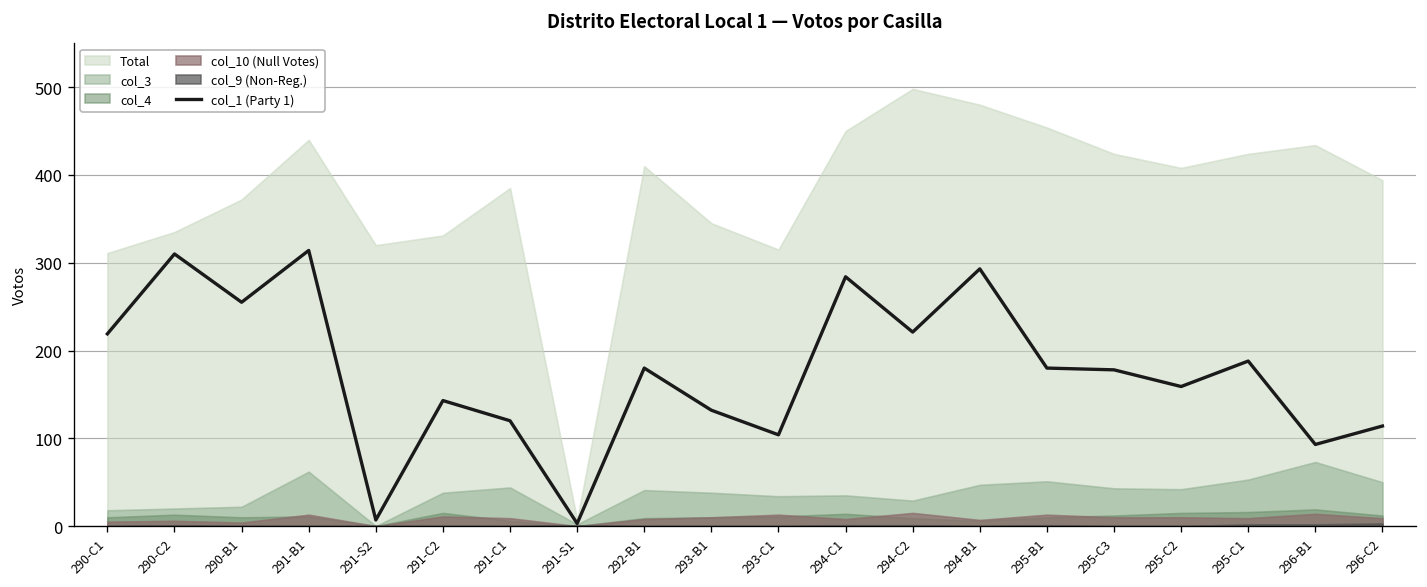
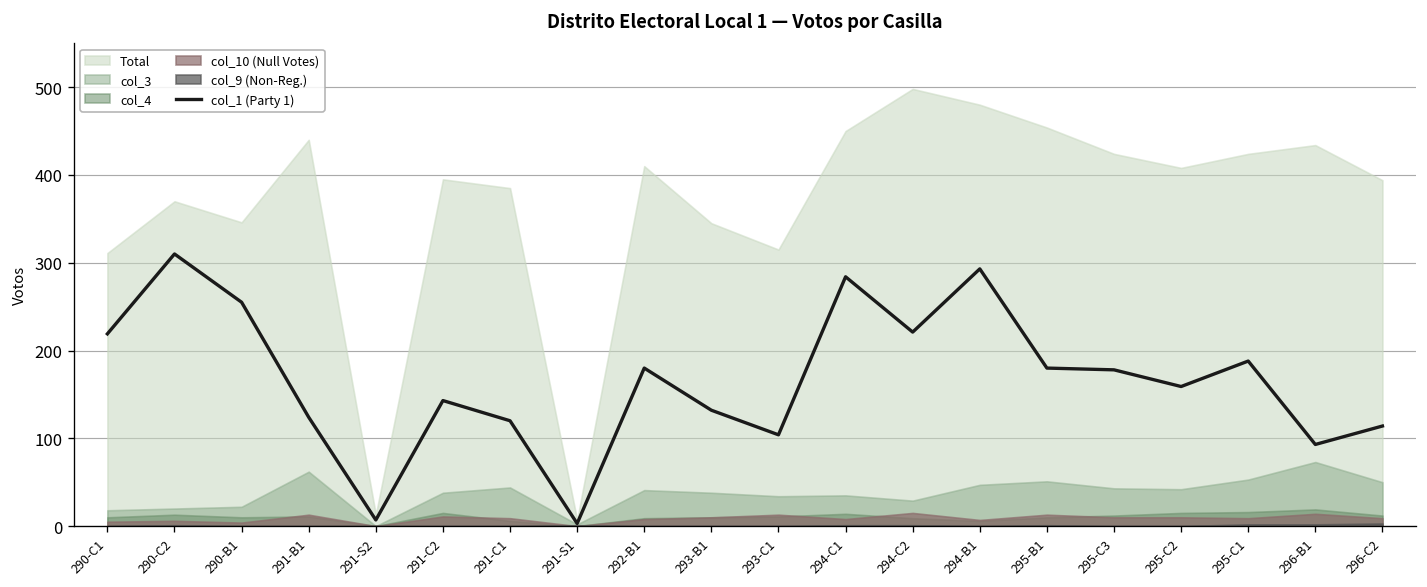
Total, 290-C2: 340 -> 370
Total, 290-B1: 370 -> 350
col_1 (Party 1), 291-B1: 310 -> 120
Total, 291-S2: 320 -> 10
Total, 291-C2: 330 -> 400
